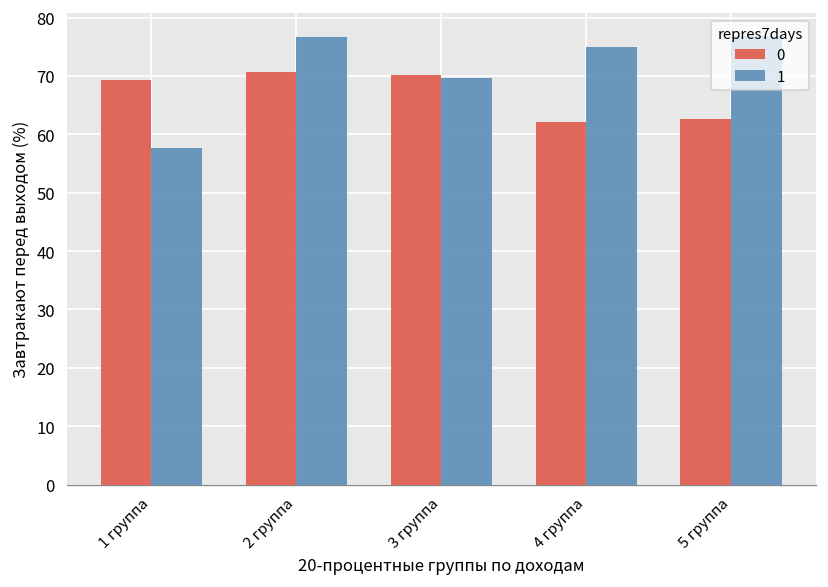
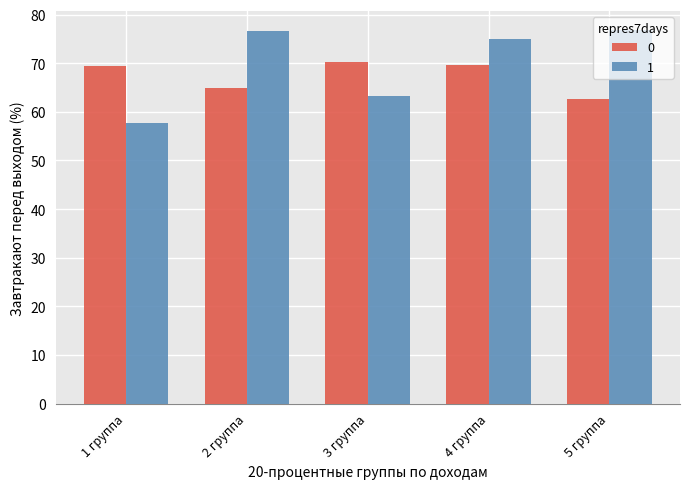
0, 2 группа: 71 -> 65
1, 3 группа: 70 -> 63
0, 4 группа: 62 -> 70
